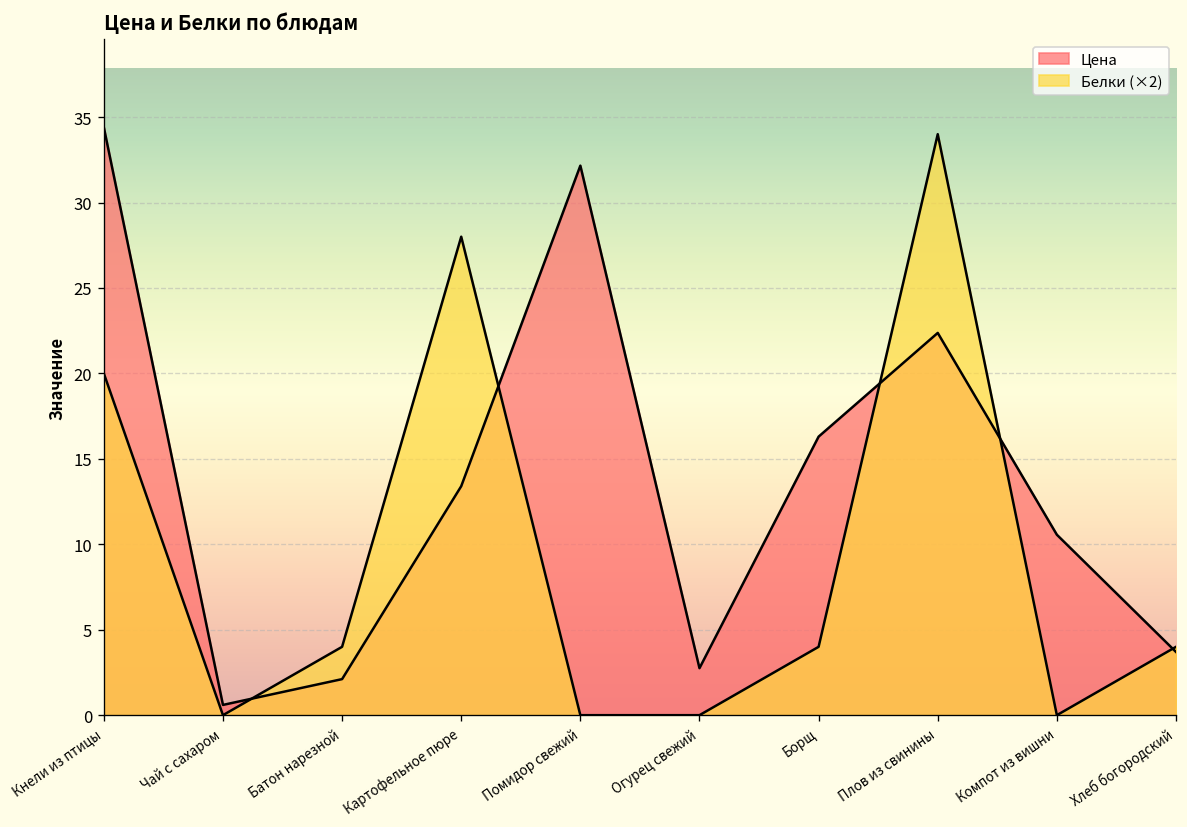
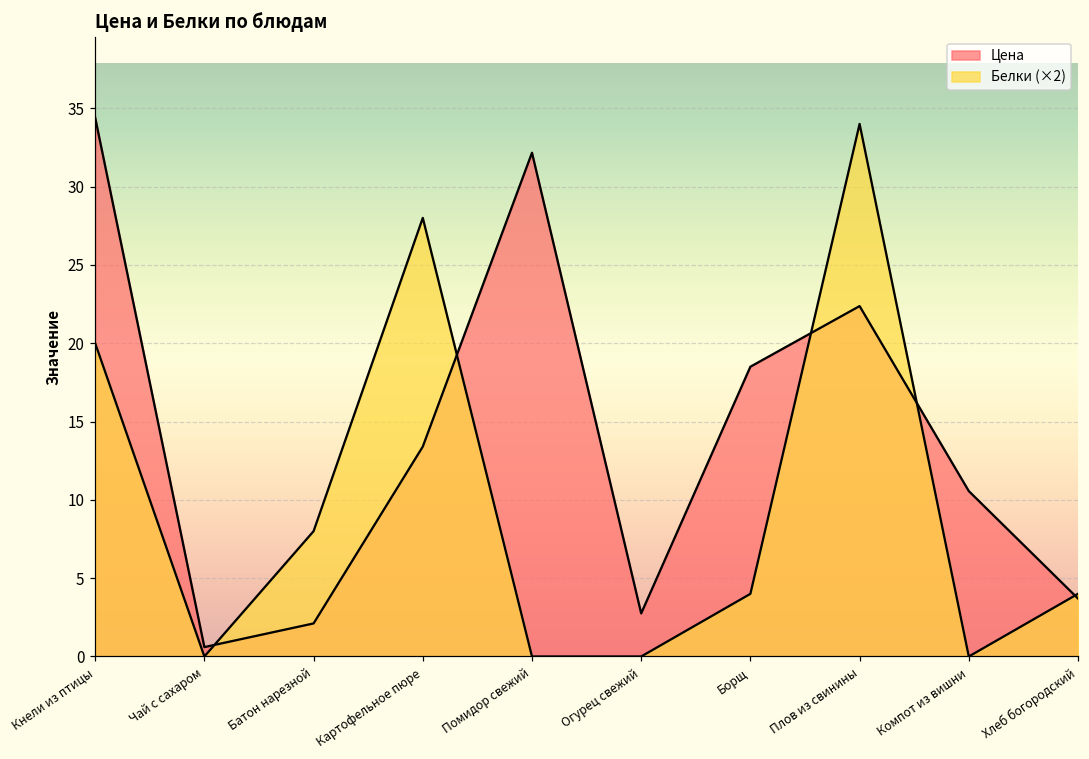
Белки (×2), Батон нарезной: 4.0 -> 8.0
Цена, Борщ: 16.3 -> 18.5
